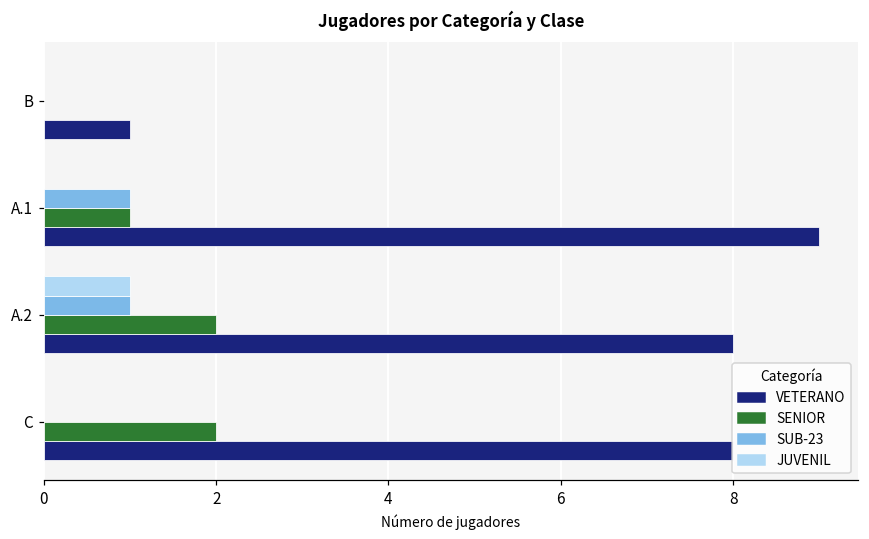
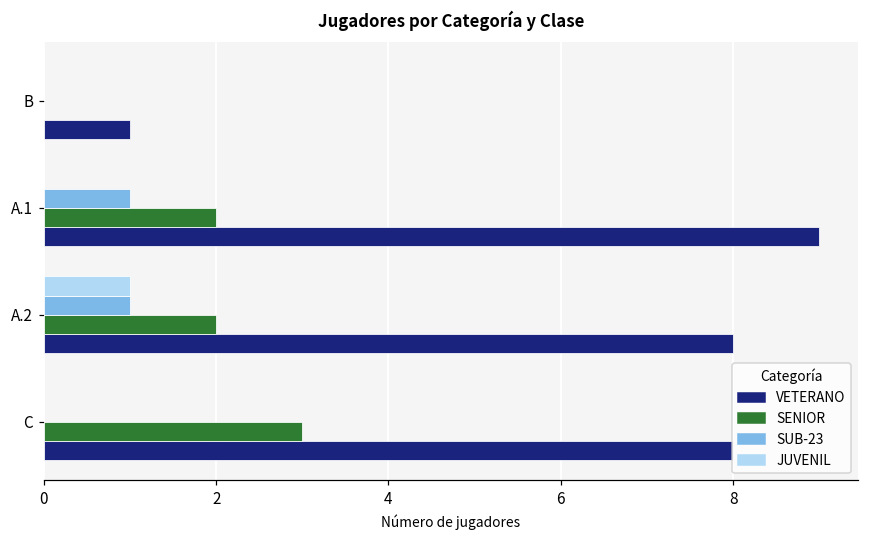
SENIOR, A.1: 1 -> 2
SENIOR, C: 2 -> 3
